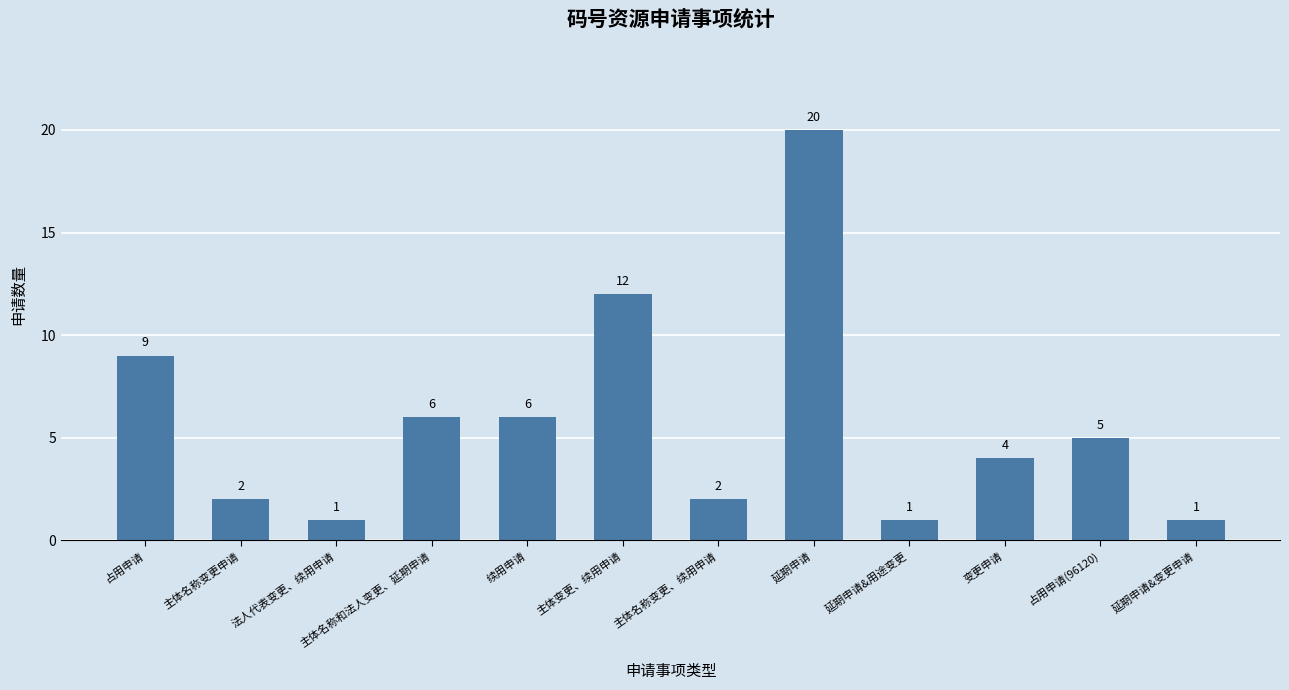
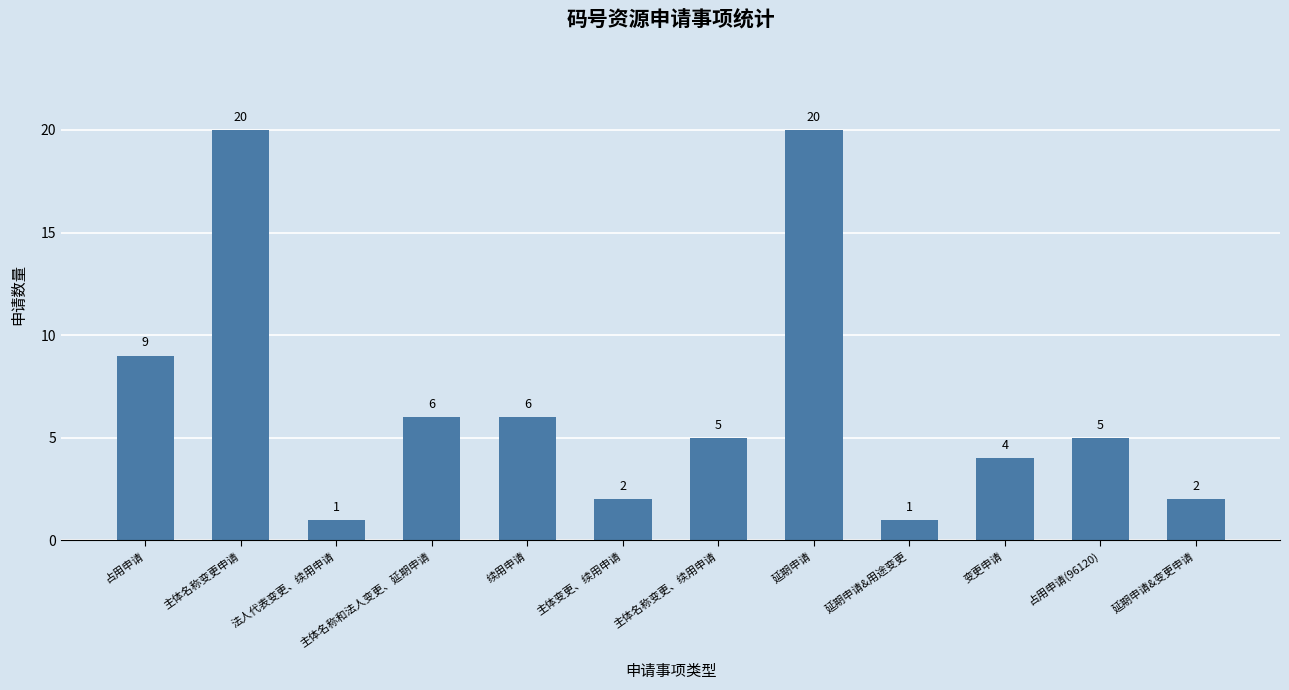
主体名称变更申请: 2 -> 20
主体变更、续用申请: 12 -> 2
主体名称变更、续用申请: 2 -> 5
延期申请&变更申请: 1 -> 2
